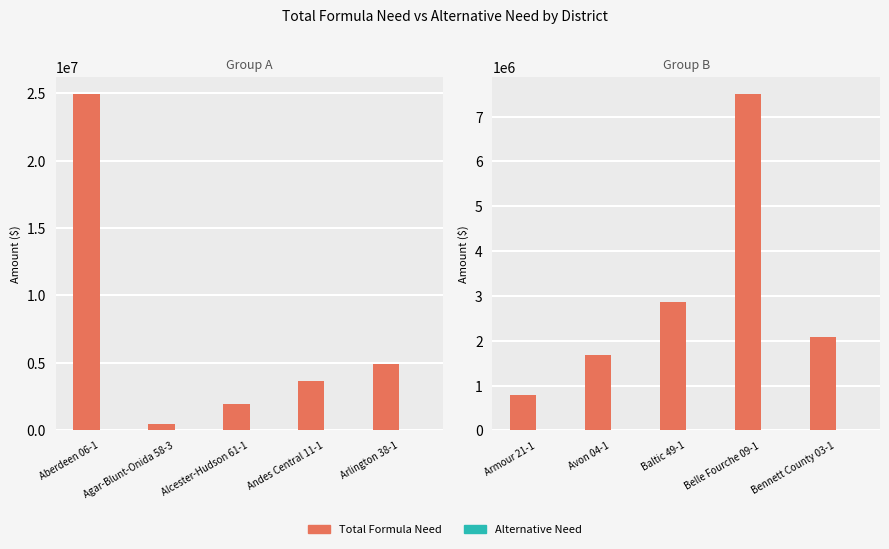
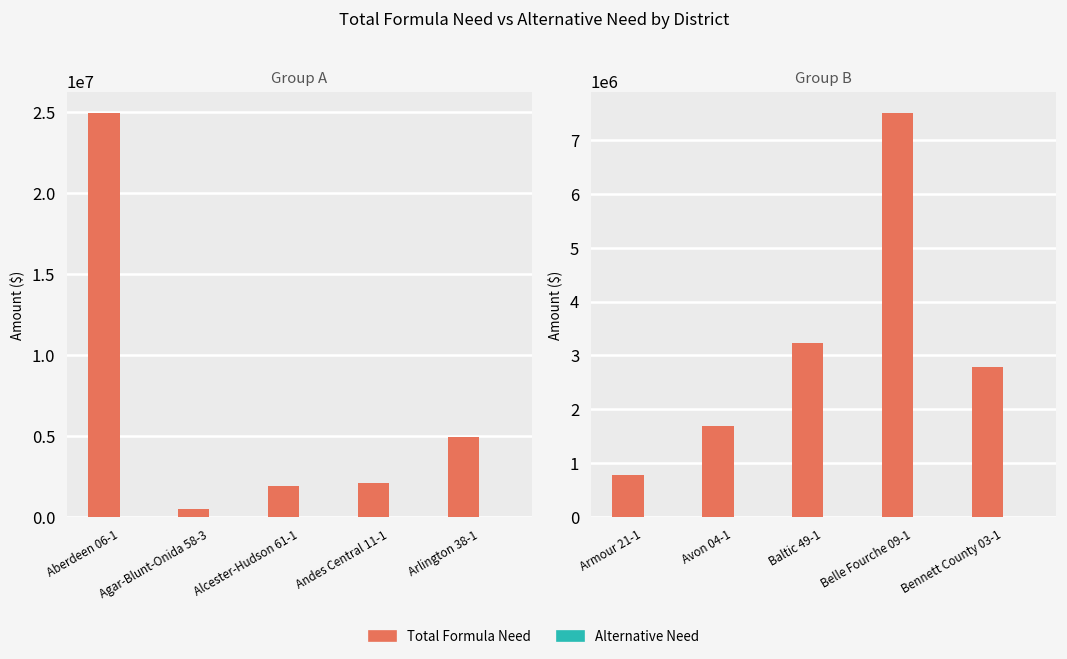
Group A, Total Formula Need, Andes Central 11-1: 3600000 -> 2100000
Group B, Total Formula Need, Baltic 49-1: 2900000 -> 3200000
Group B, Total Formula Need, Bennett County 03-1: 2100000 -> 2800000
